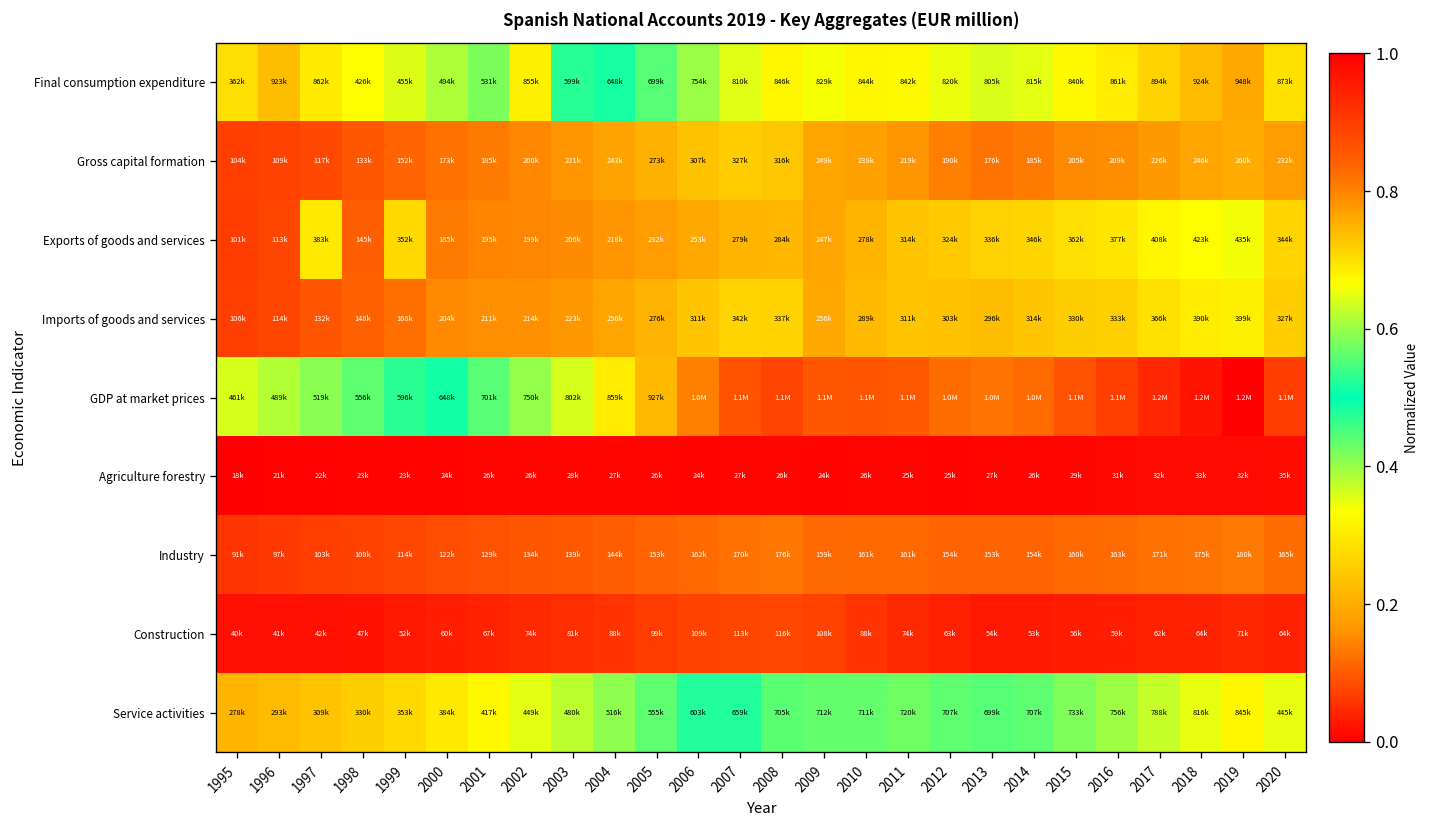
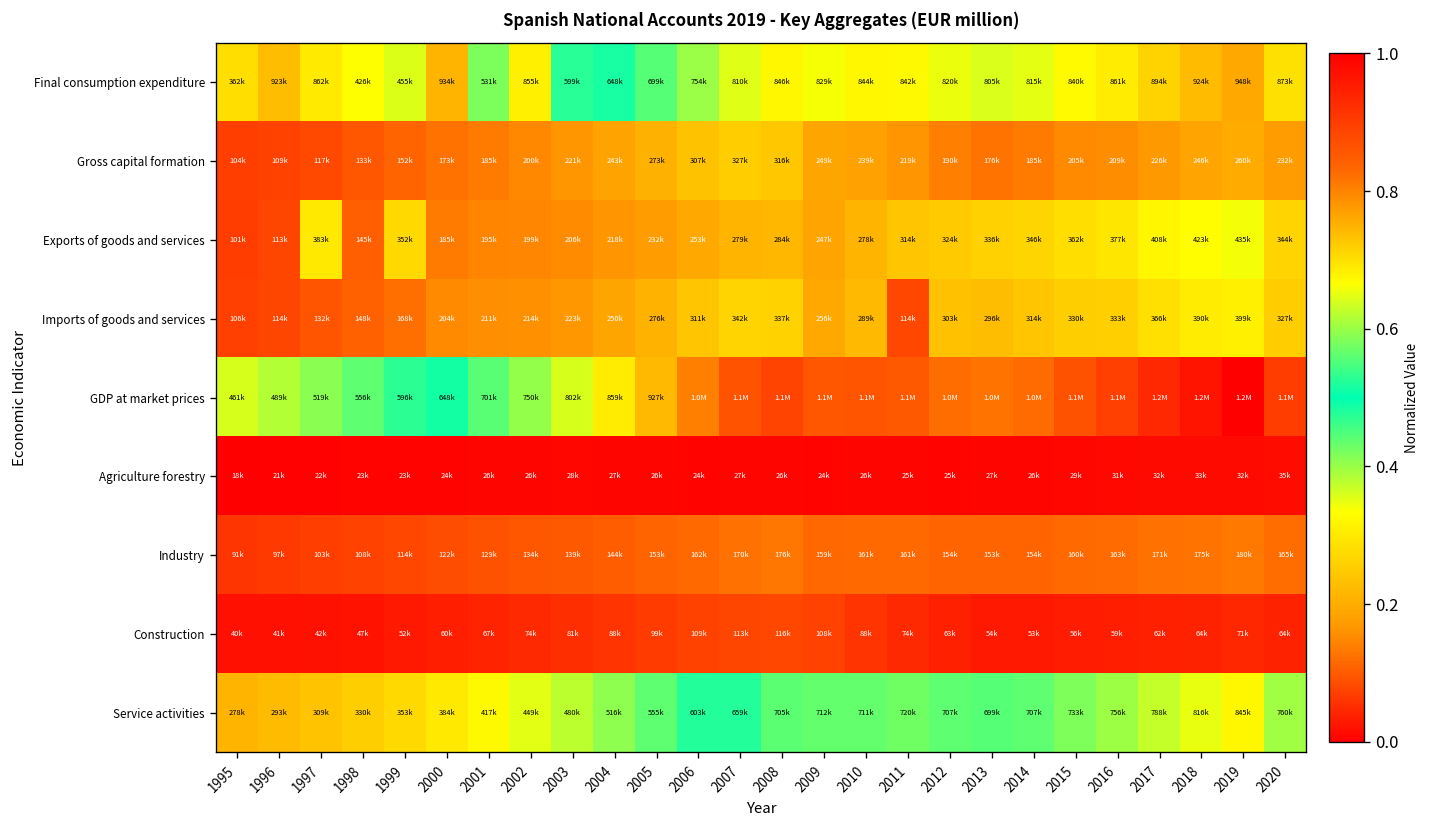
Final consumption expenditure, 2000: 494k -> 934k
Imports of goods and services, 2011: 311k -> 114k
Service activities, 2020: 445k -> 760k
